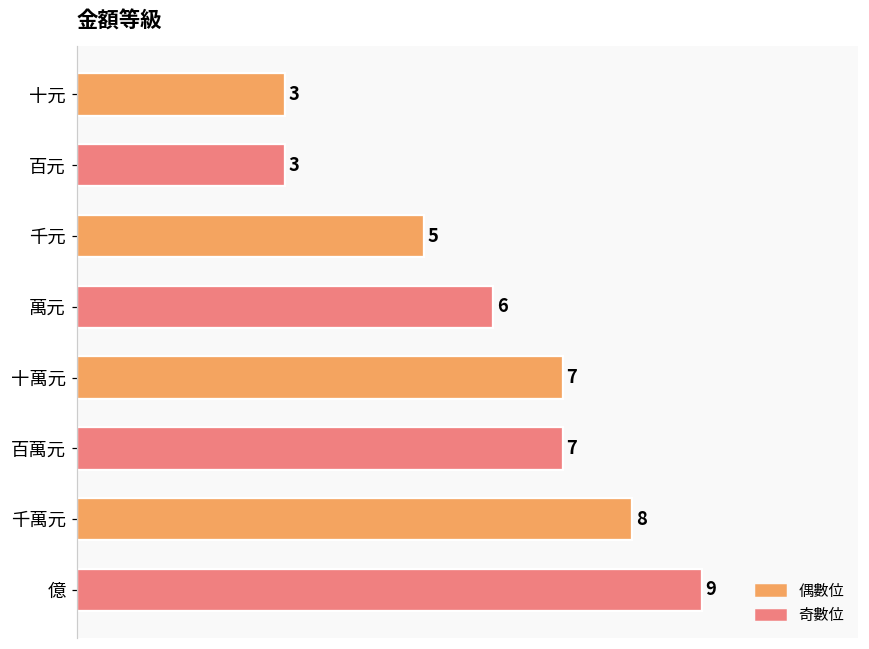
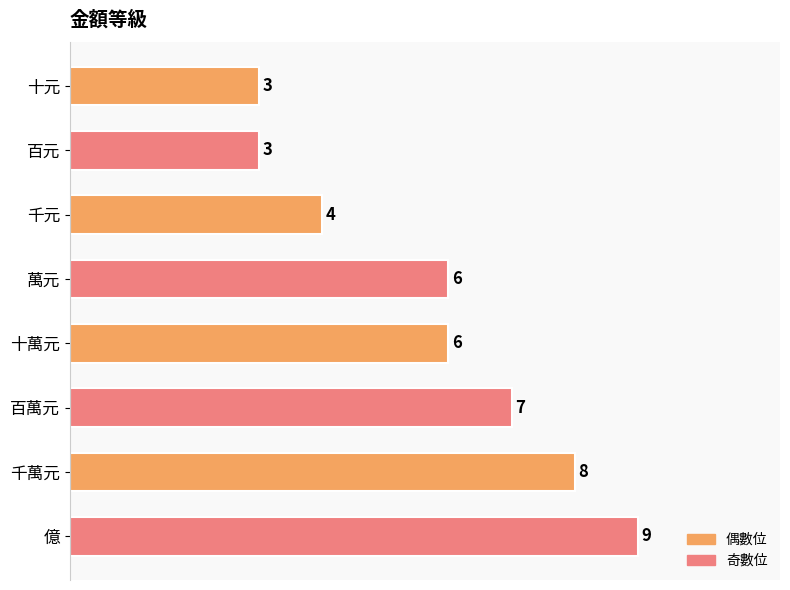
千元: 5 -> 4
十萬元: 7 -> 6
